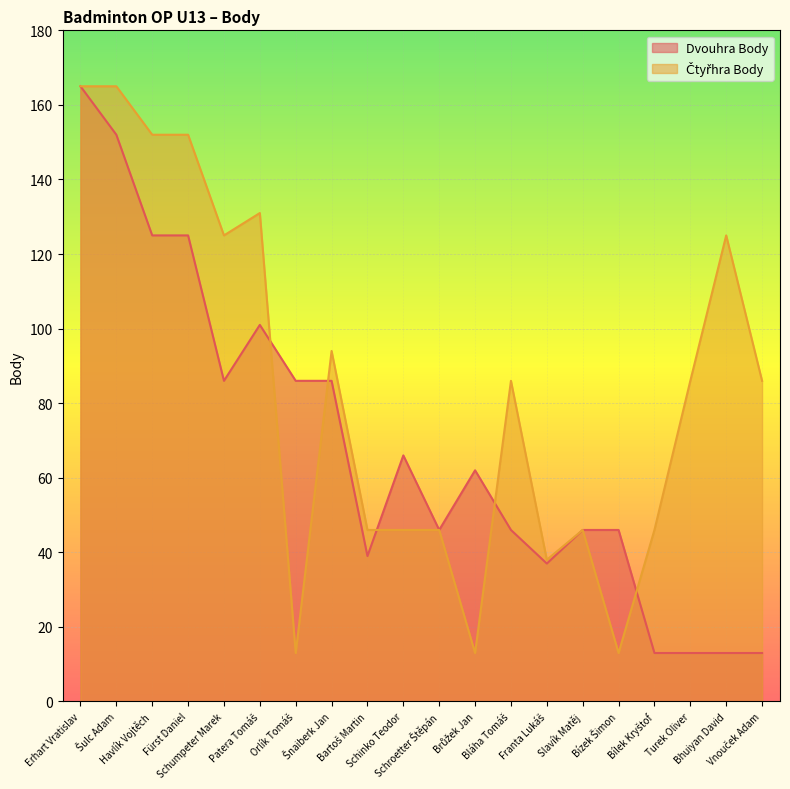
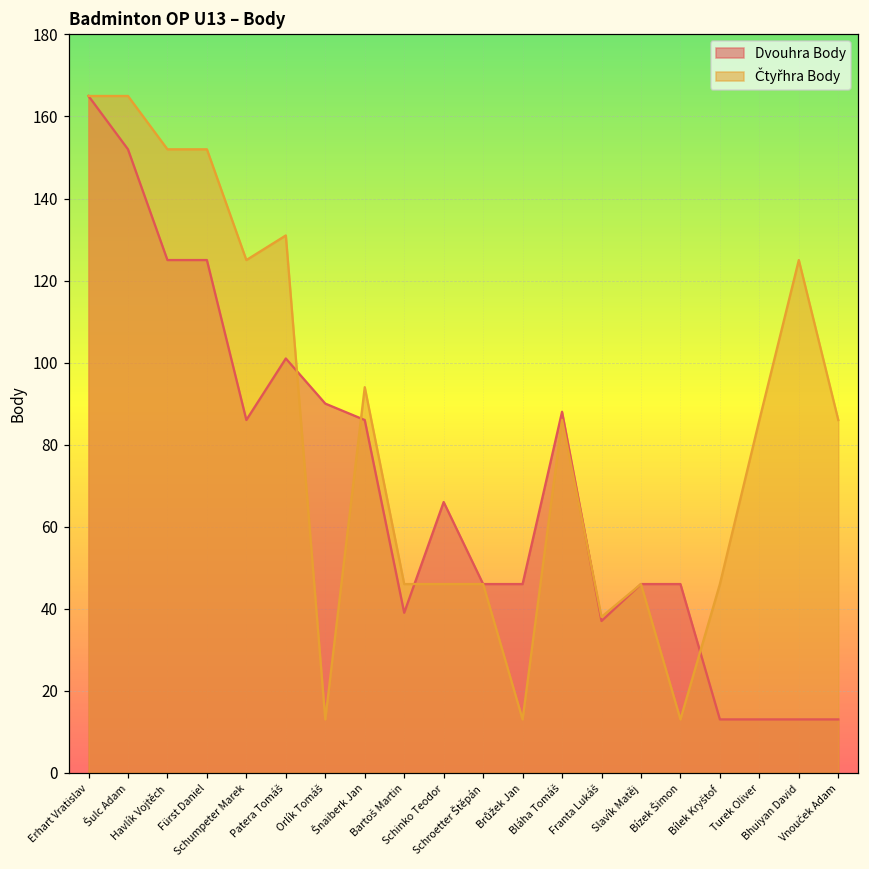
Dvouhra Body, Orlík Tomáš: 86 -> 90
Dvouhra Body, Brůžek Jan: 62 -> 46
Dvouhra Body, Bláha Tomáš: 46 -> 88
